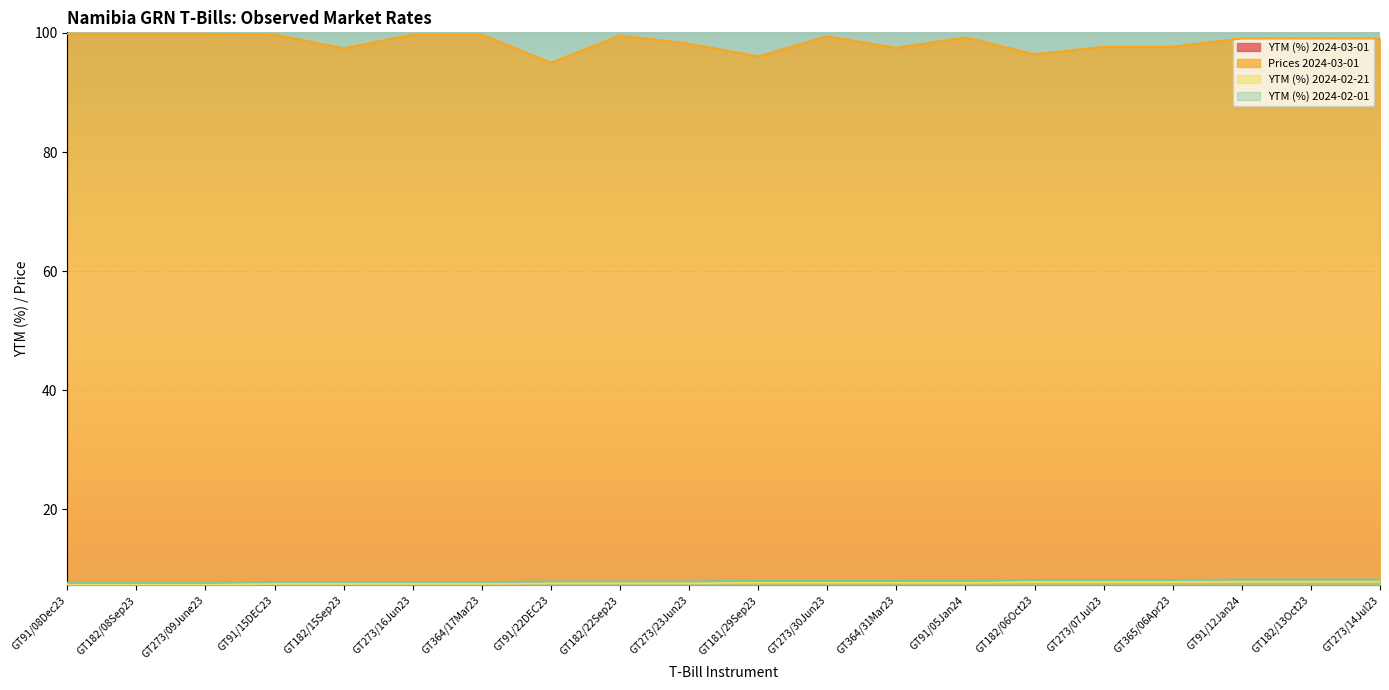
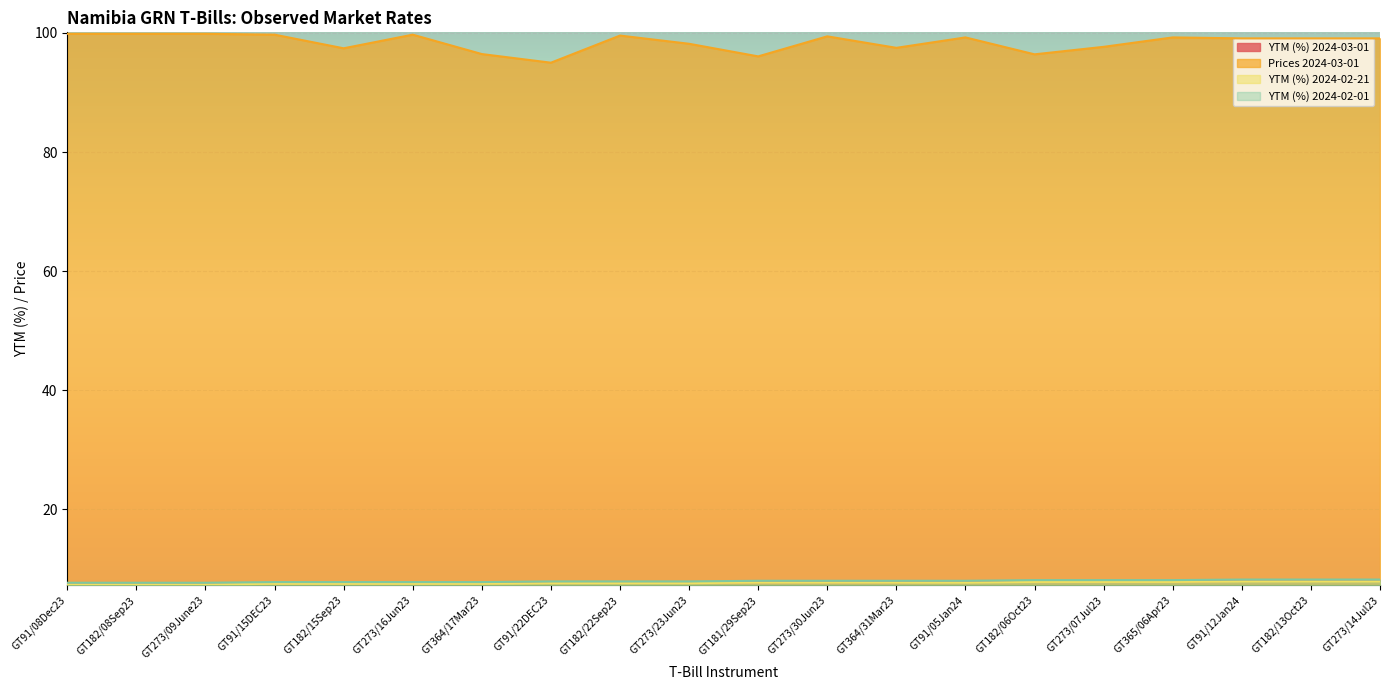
Prices 2024-03-01, GT364/17Mar23: 100 -> 96
Prices 2024-03-01, GT365/06Apr23: 98 -> 99
